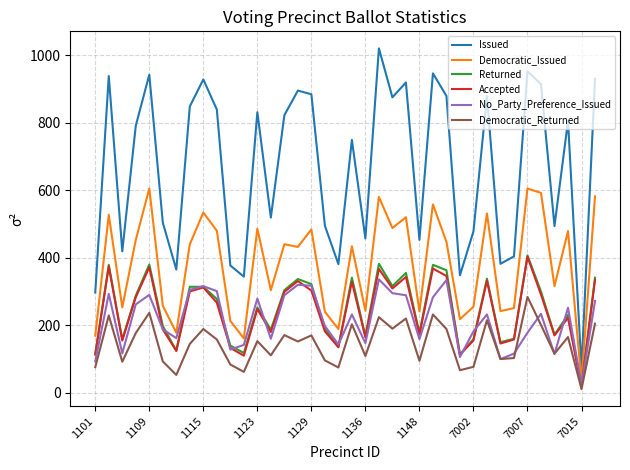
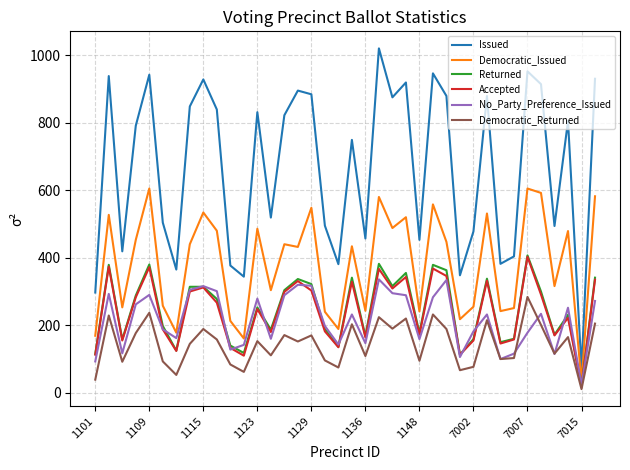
Democratic_Returned, 1101: 80 -> 40
Democratic_Issued, 1129: 480 -> 550
